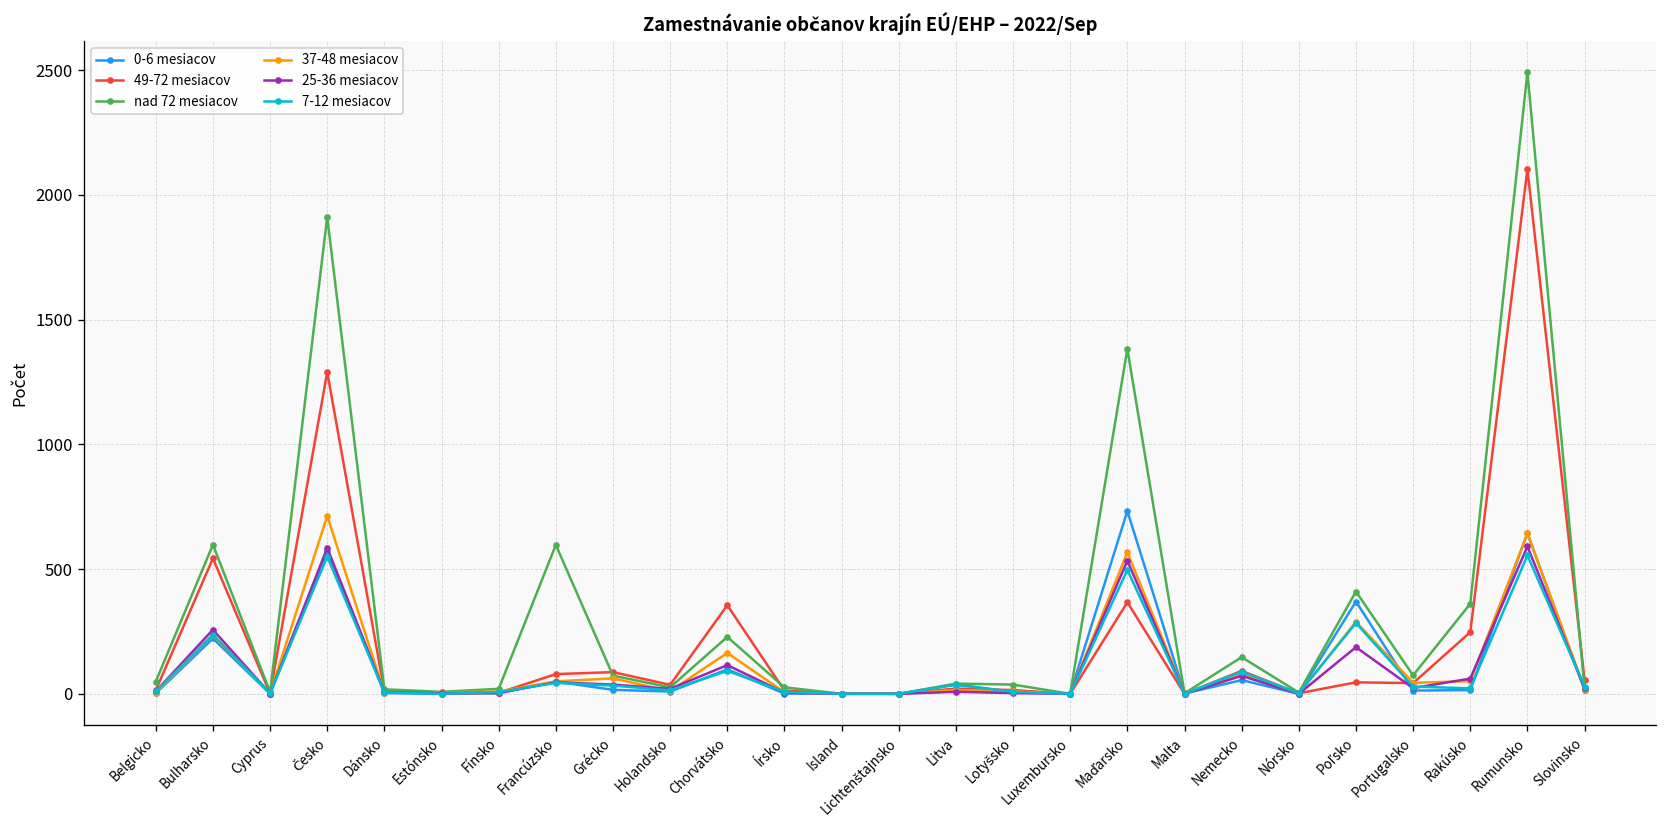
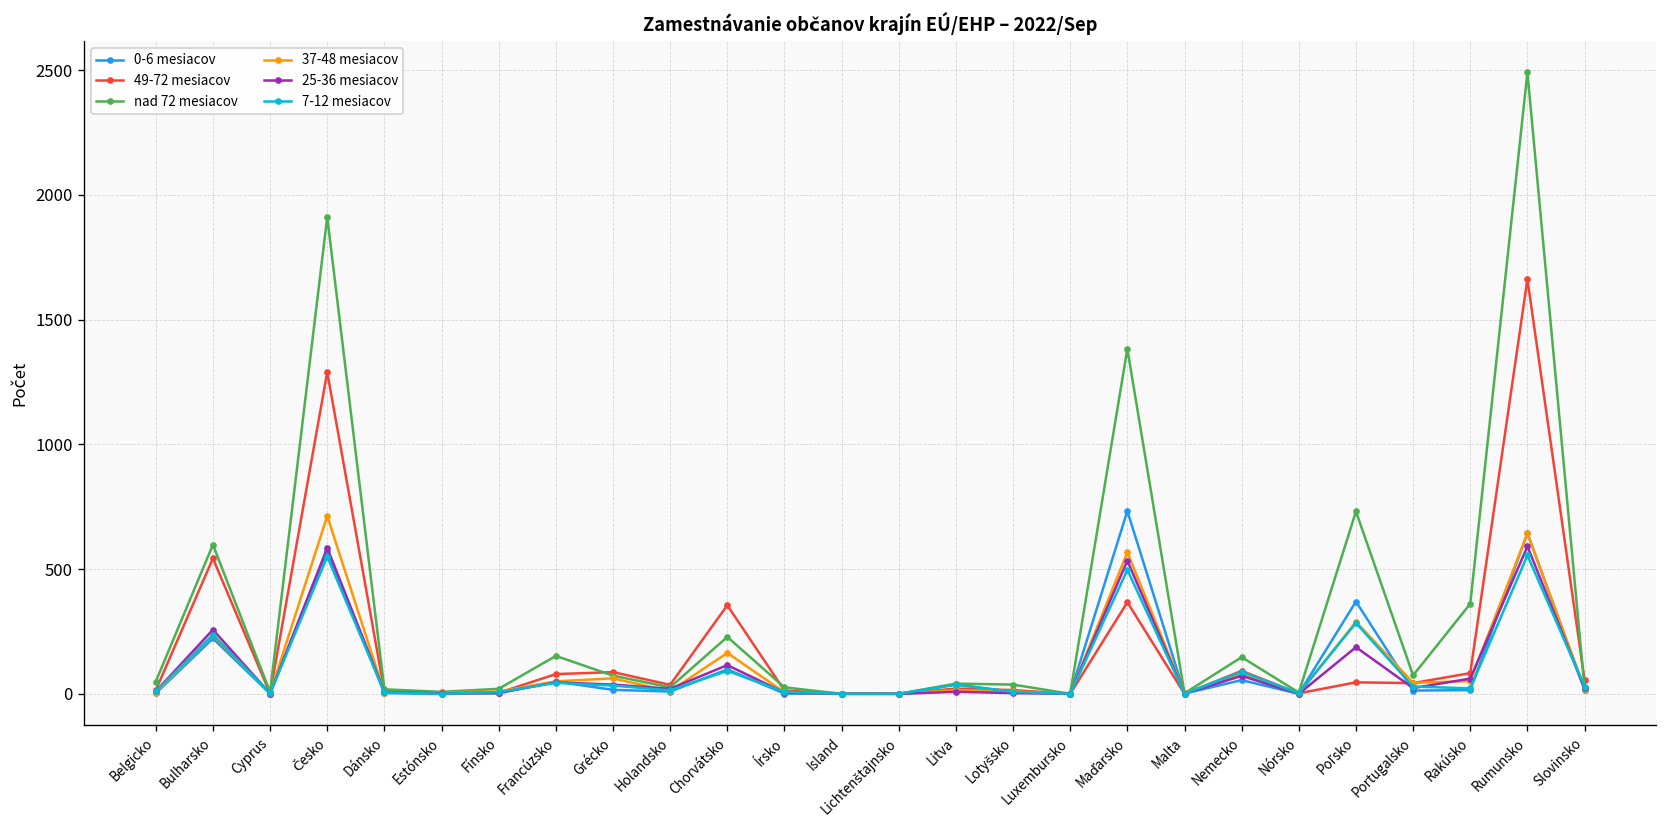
nad 72 mesiacov, Francúzsko: 600 -> 150
nad 72 mesiacov, Poľsko: 410 -> 730
49-72 mesiacov, Rakúsko: 250 -> 80
49-72 mesiacov, Rumunsko: 2100 -> 1660
